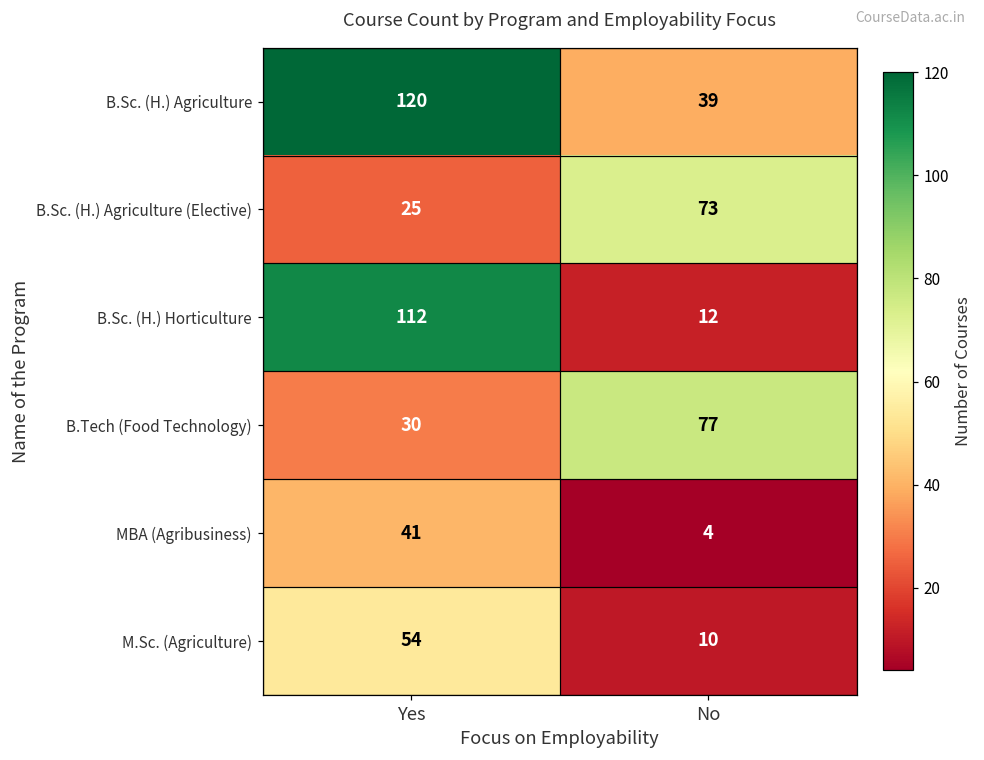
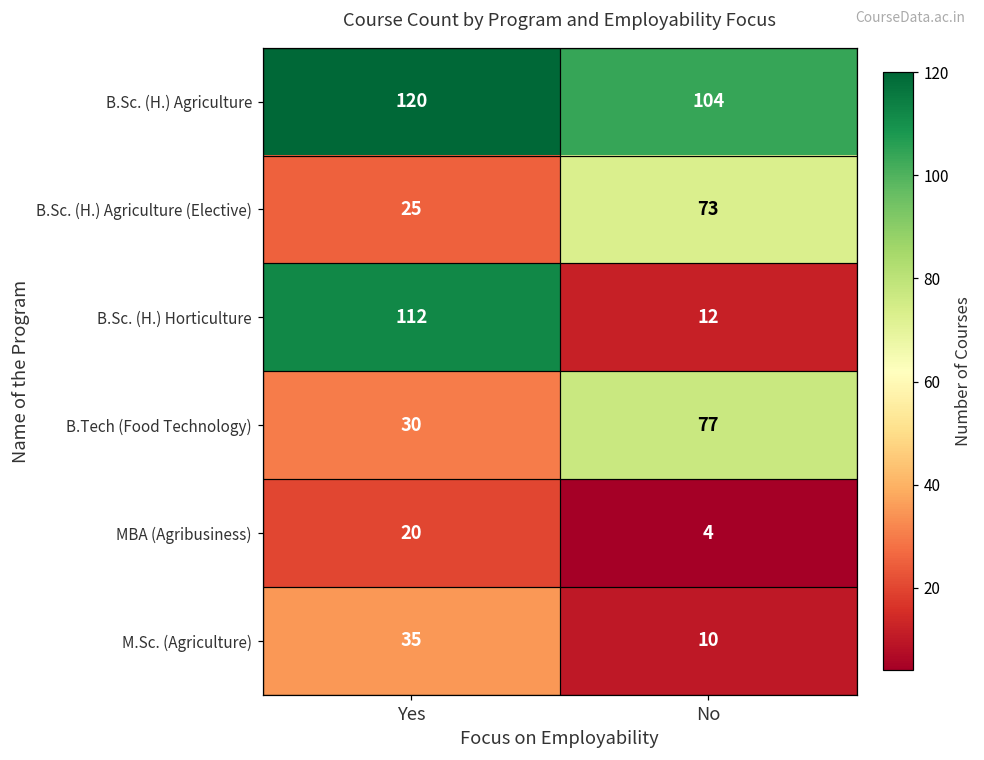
B.Sc. (H.) Agriculture, No: 39 -> 104
MBA (Agribusiness), Yes: 41 -> 20
M.Sc. (Agriculture), Yes: 54 -> 35
